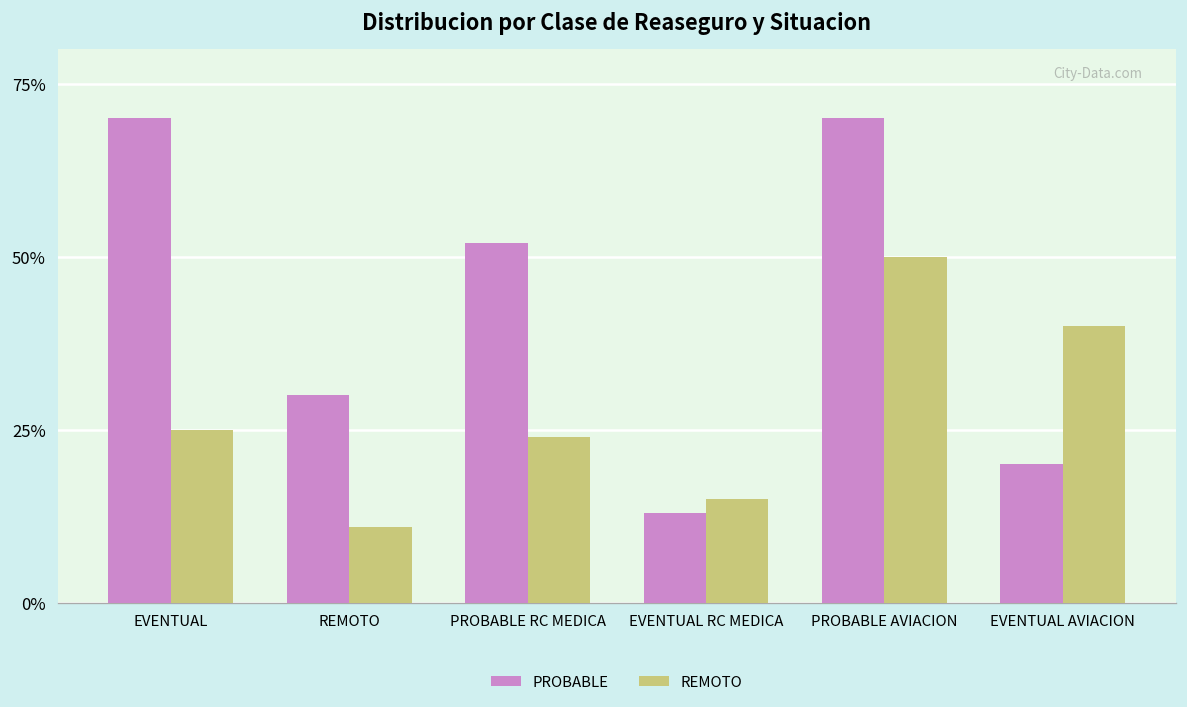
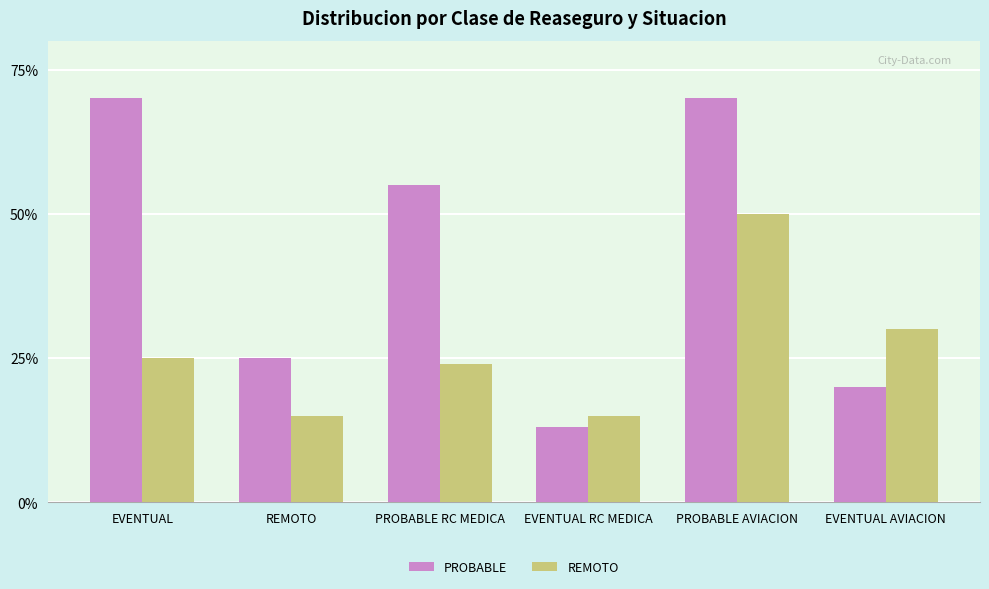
PROBABLE, REMOTO: 30% -> 25%
REMOTO, REMOTO: 11% -> 15%
PROBABLE, PROBABLE RC MEDICA: 52% -> 55%
REMOTO, EVENTUAL AVIACION: 40% -> 30%
